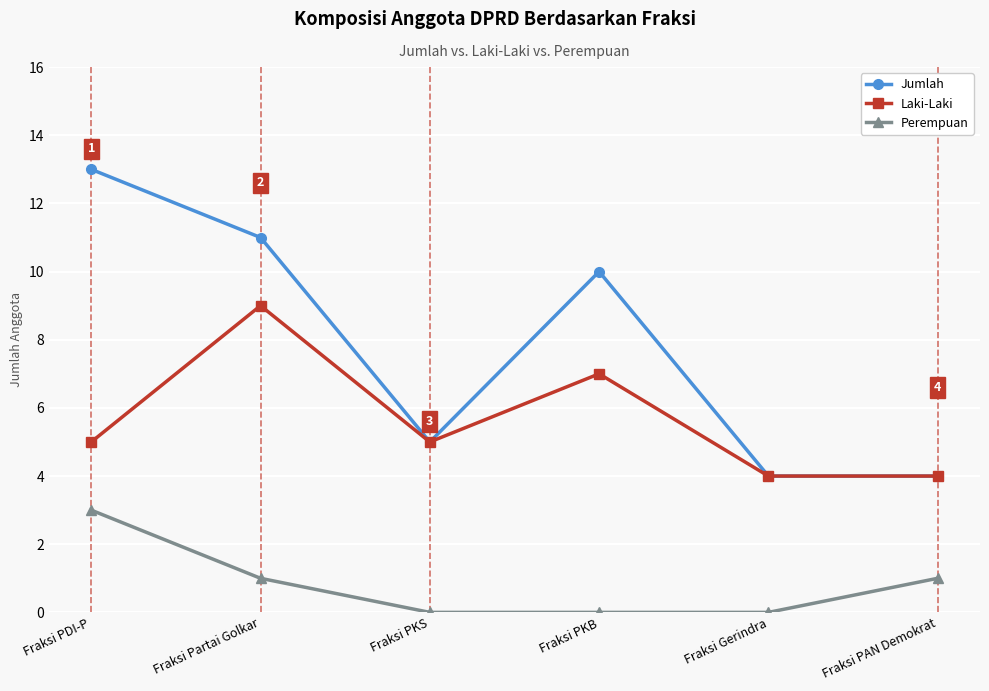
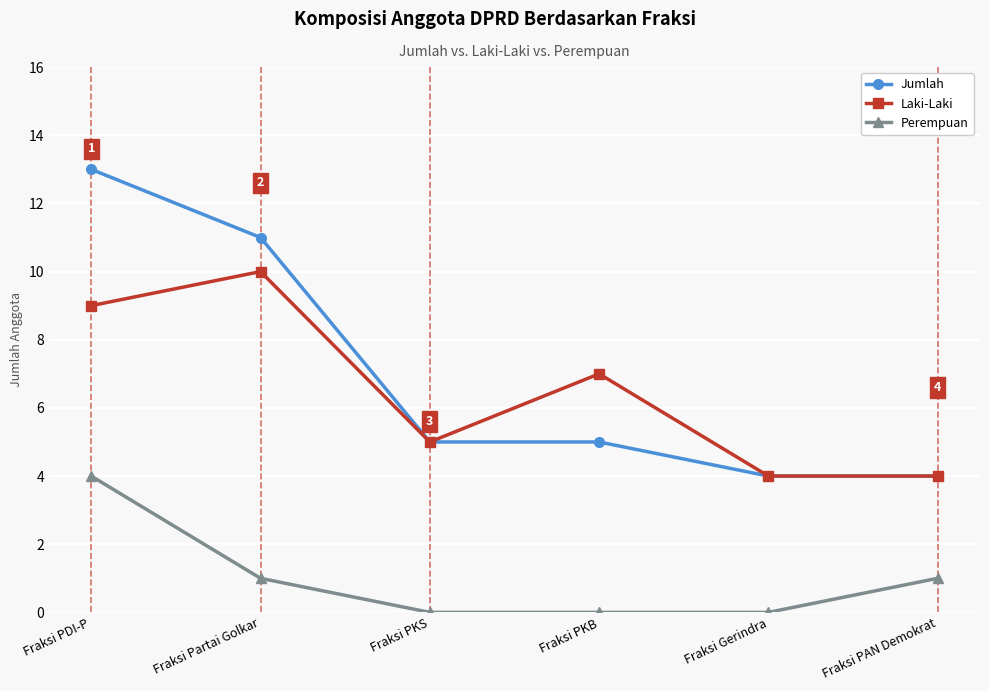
Laki-Laki, Fraksi PDI-P: 5 -> 9
Perempuan, Fraksi PDI-P: 3 -> 4
Laki-Laki, Fraksi Partai Golkar: 9 -> 10
Jumlah, Fraksi PKB: 10 -> 5
